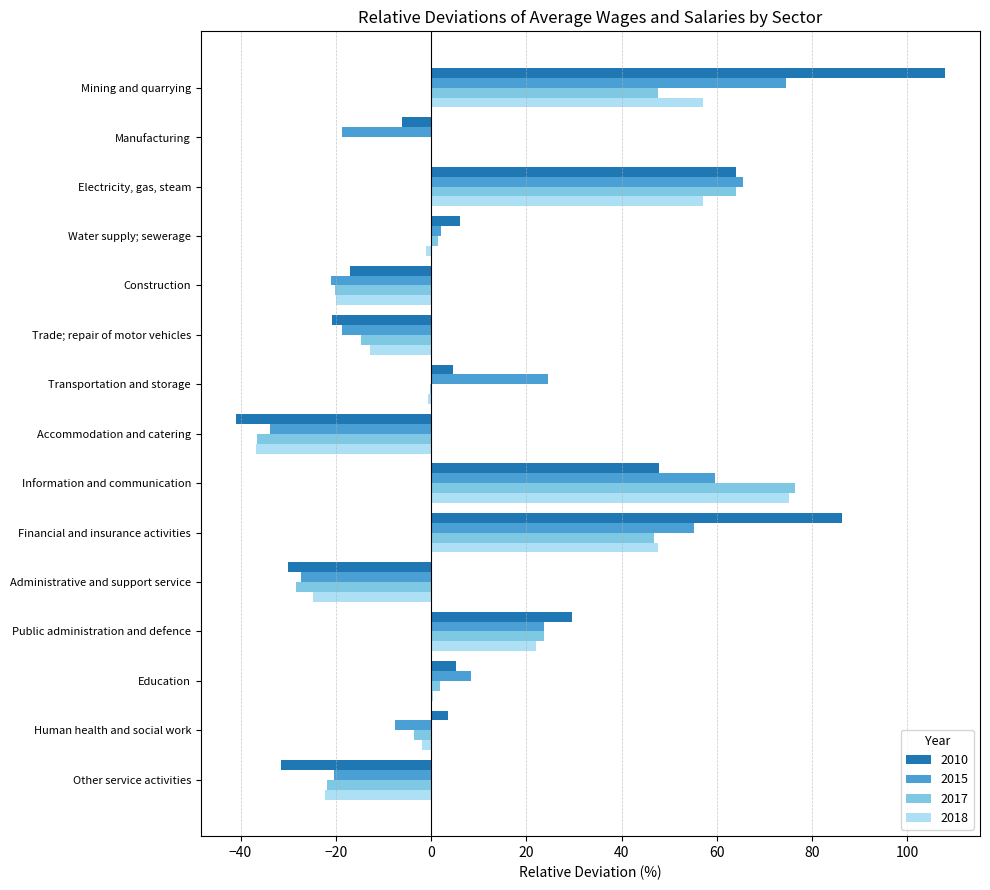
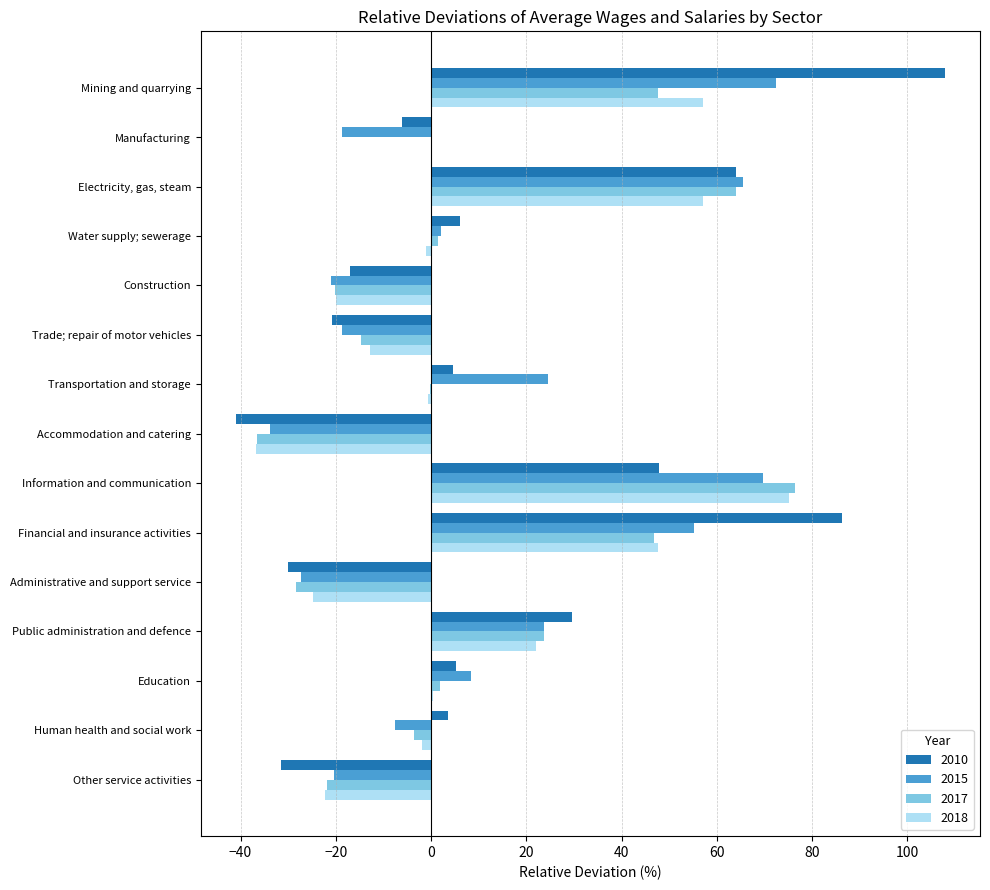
2015, Mining and quarrying: 75 -> 73
2015, Information and communication: 60 -> 70
